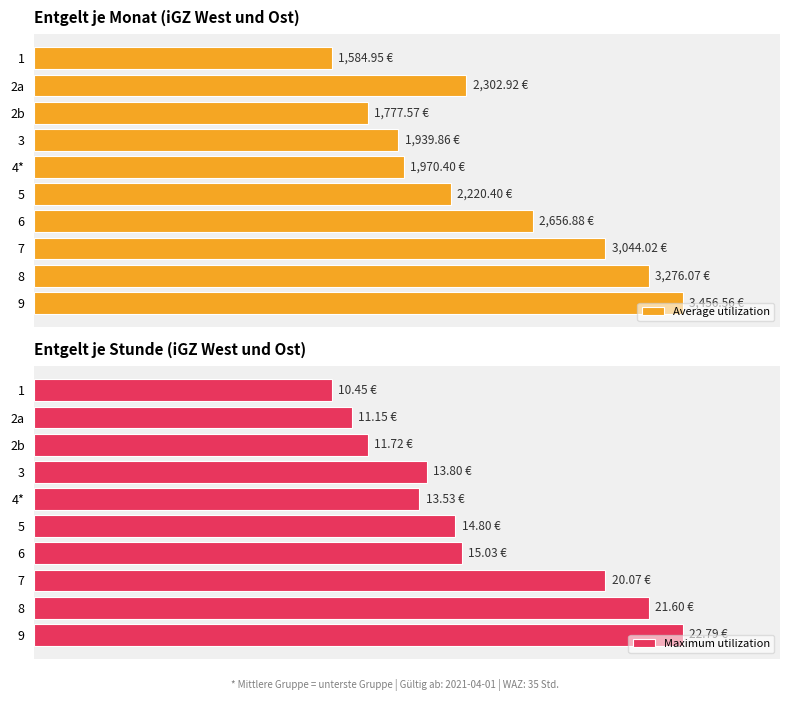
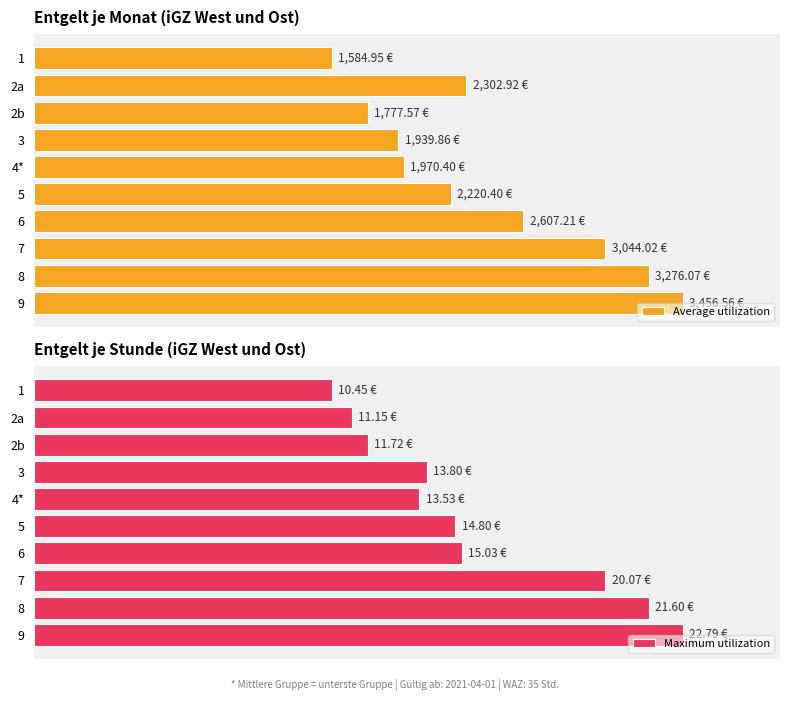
Entgelt je Monat (iGZ West und Ost), 6: 2,656.88 -> 2,607.21
